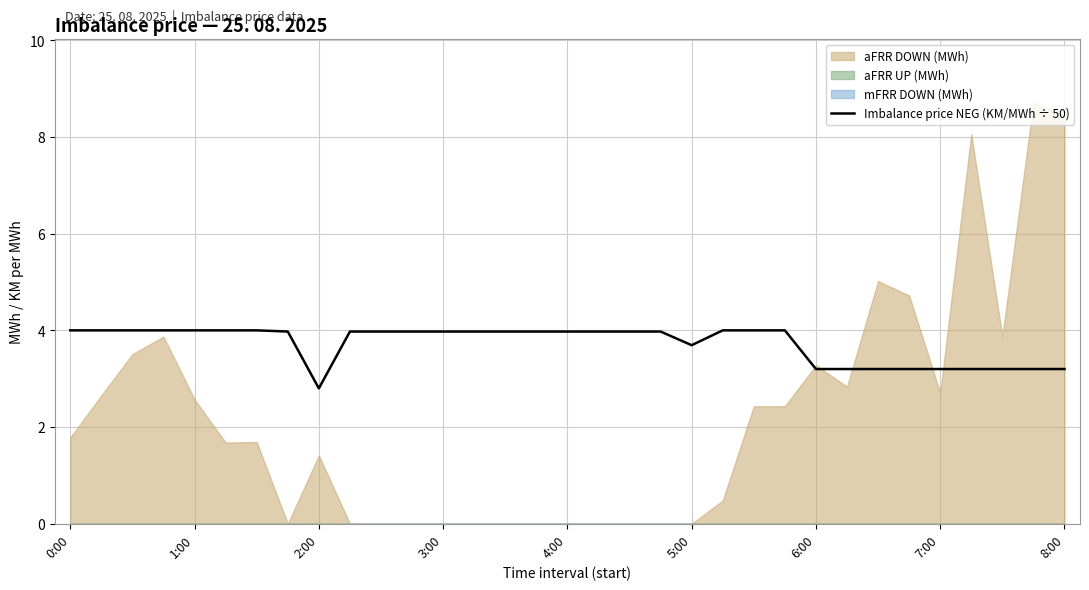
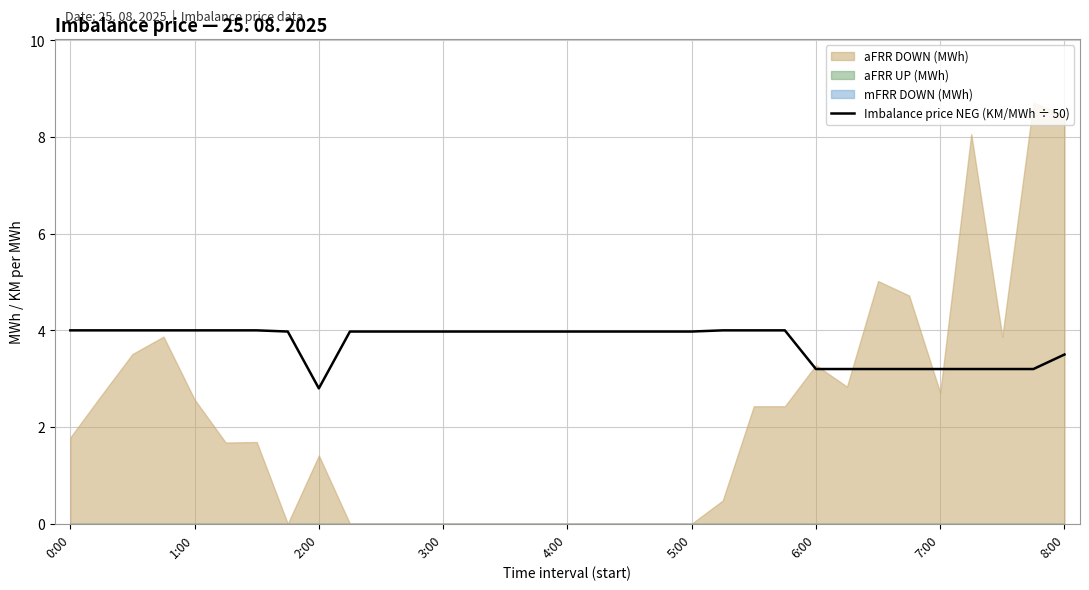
Imbalance price NEG (KM/MWh ÷ 50), 5:00: 3.7 -> 4.0
Imbalance price NEG (KM/MWh ÷ 50), 8:00: 3.2 -> 3.5
